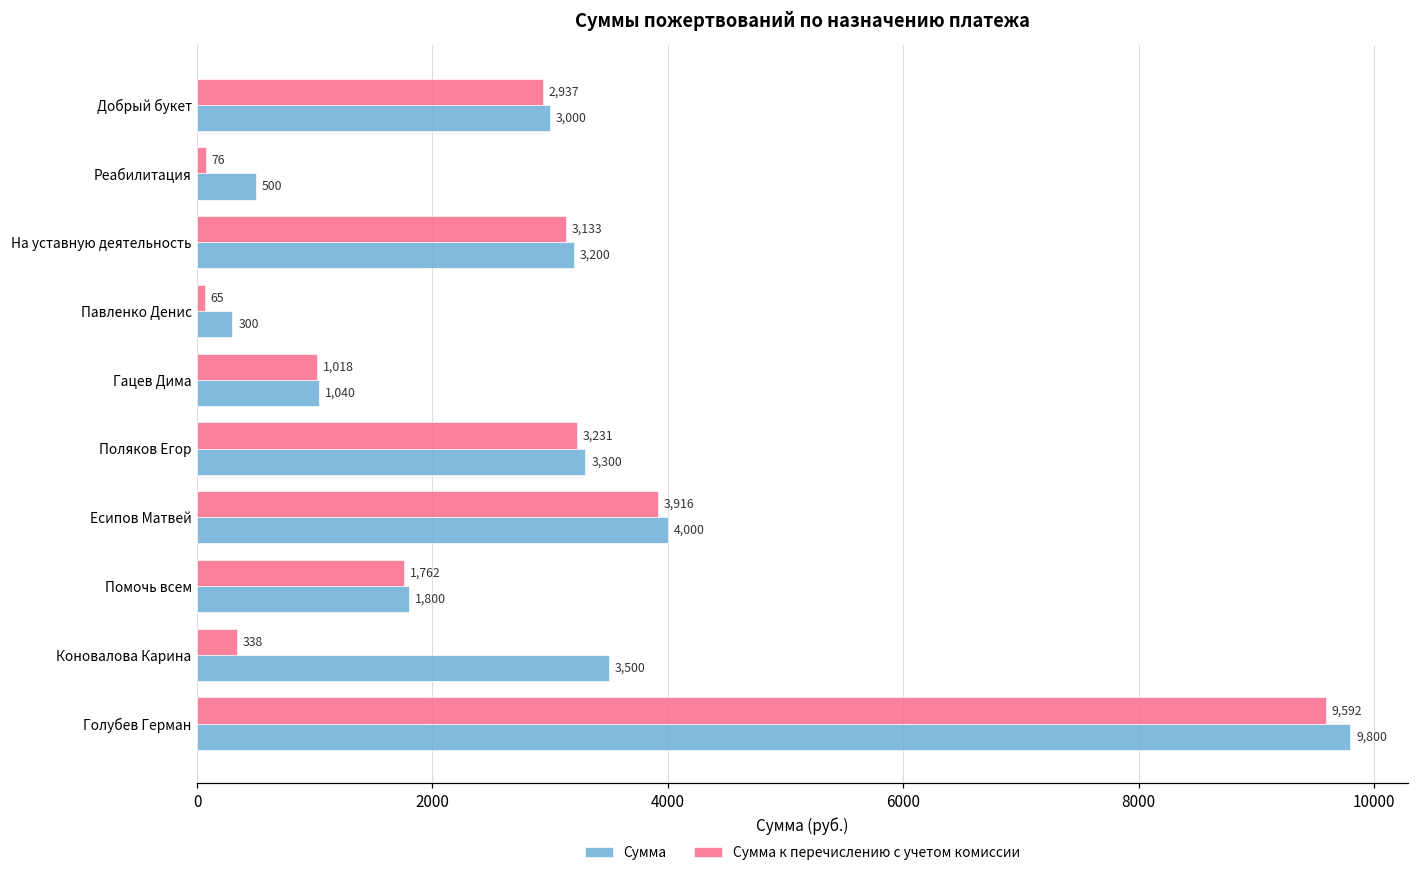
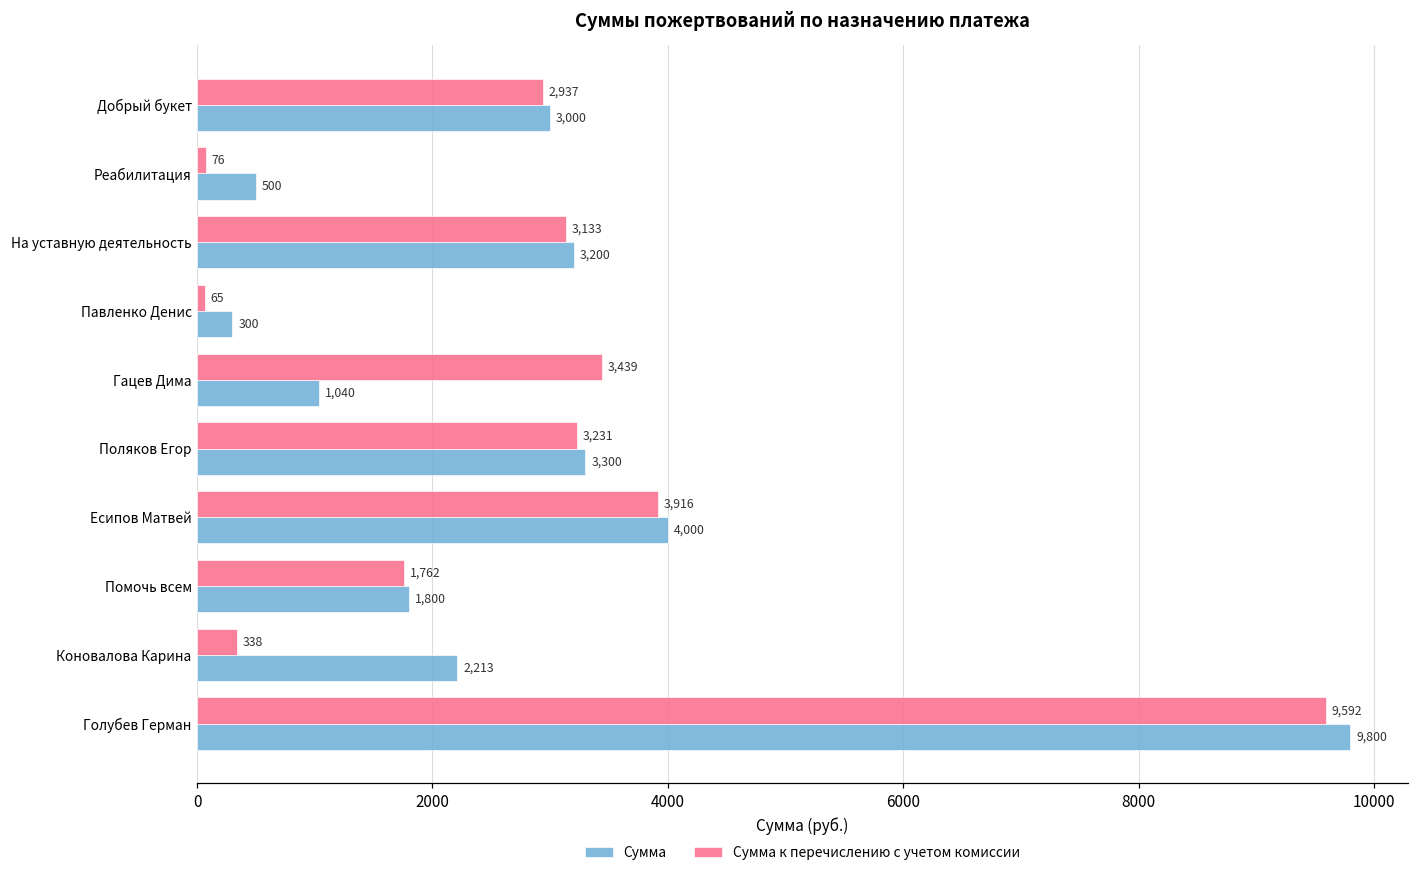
Сумма к перечислению с учетом комиссии, Гацев Дима: 1,018 -> 3,439
Сумма, Коновалова Карина: 3,500 -> 2,213
